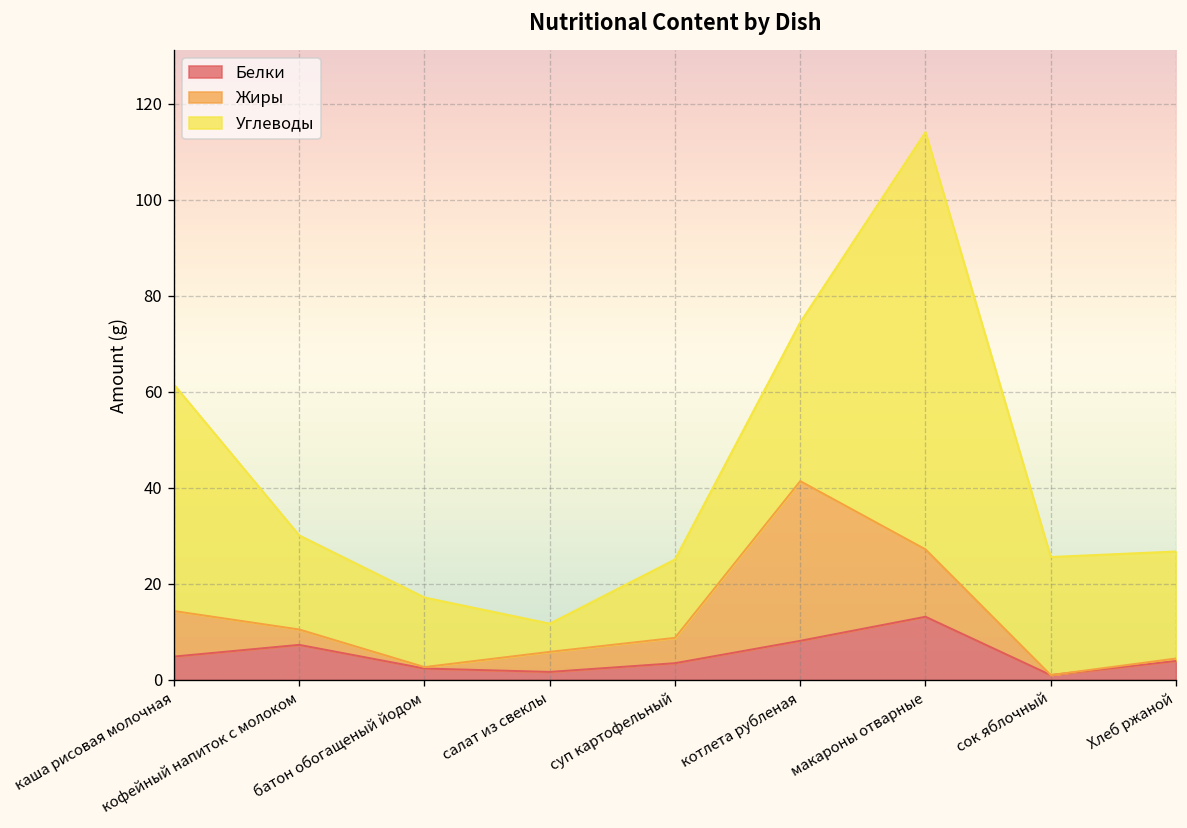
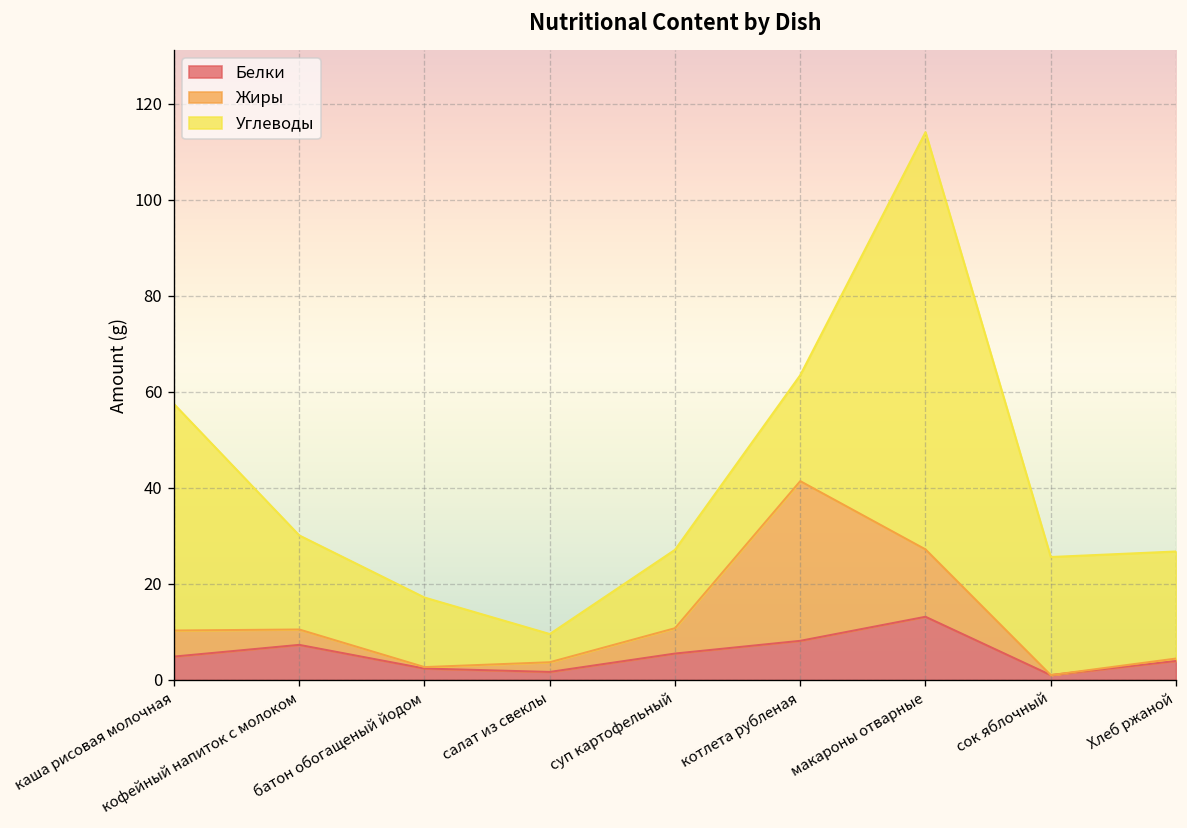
Жиры, каша рисовая молочная: 9 -> 5
Жиры, салат из свеклы: 4 -> 2
Белки, суп картофельный: 3 -> 5
Углеводы, котлета рубленая: 33 -> 22
